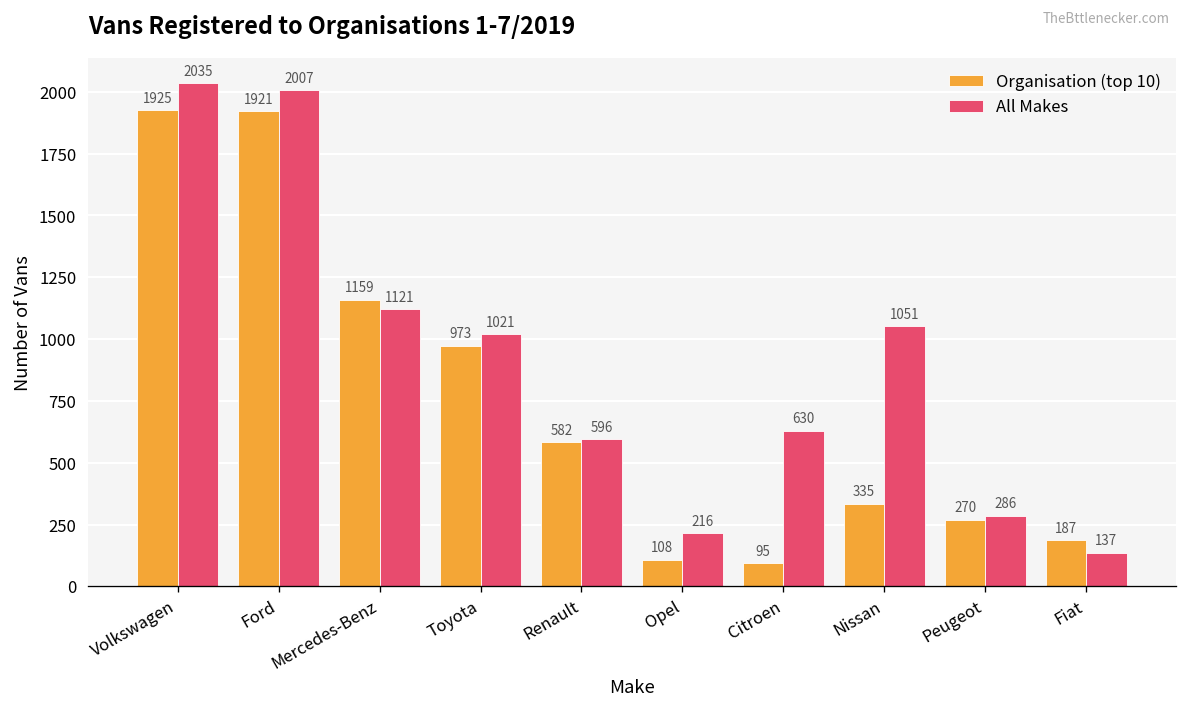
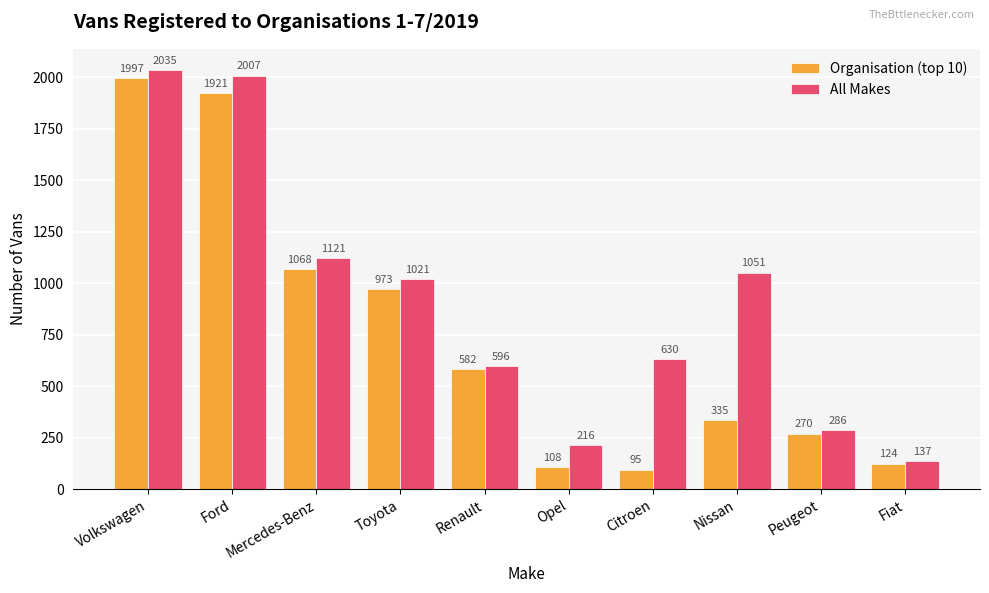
Organisation (top 10), Volkswagen: 1925 -> 1997
Organisation (top 10), Mercedes-Benz: 1159 -> 1068
Organisation (top 10), Fiat: 187 -> 124
